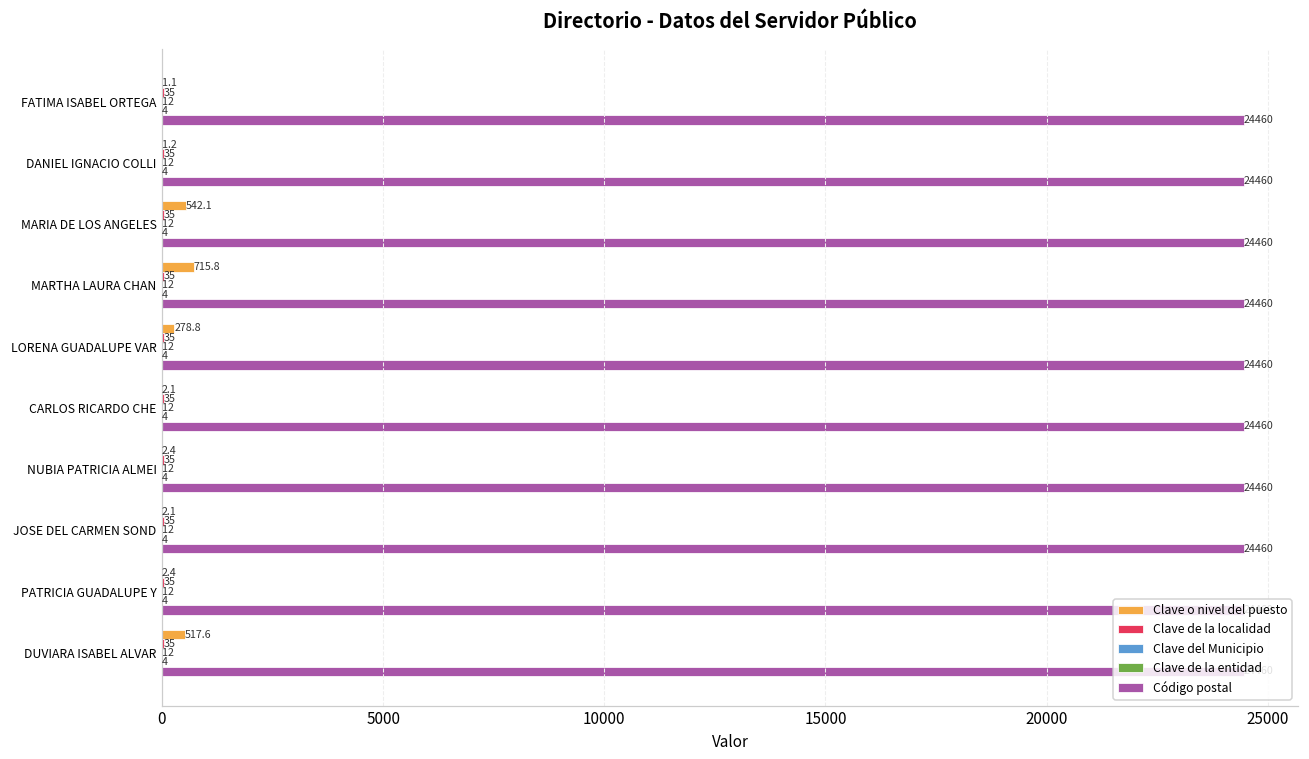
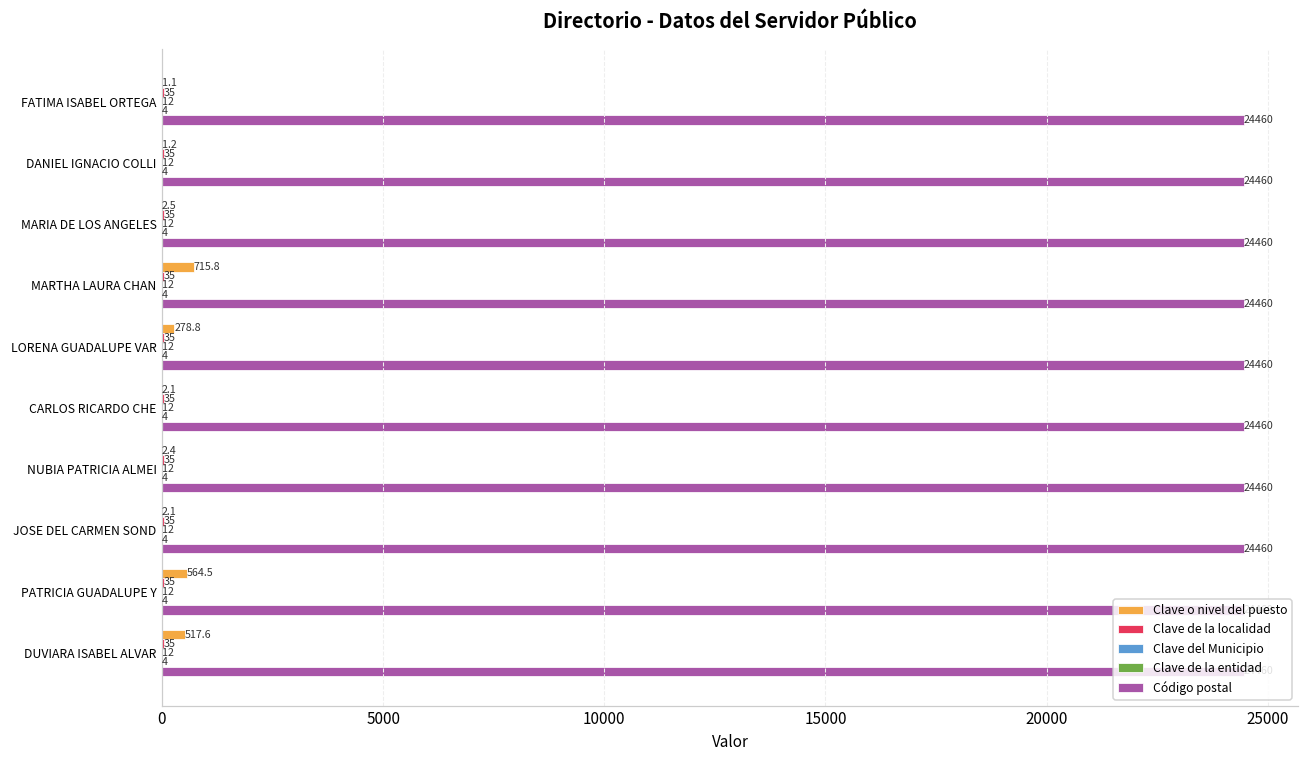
Clave o nivel del puesto, MARIA DE LOS ANGELES: 542.1 -> 2.5
Clave o nivel del puesto, PATRICIA GUADALUPE Y: 2.4 -> 564.5
